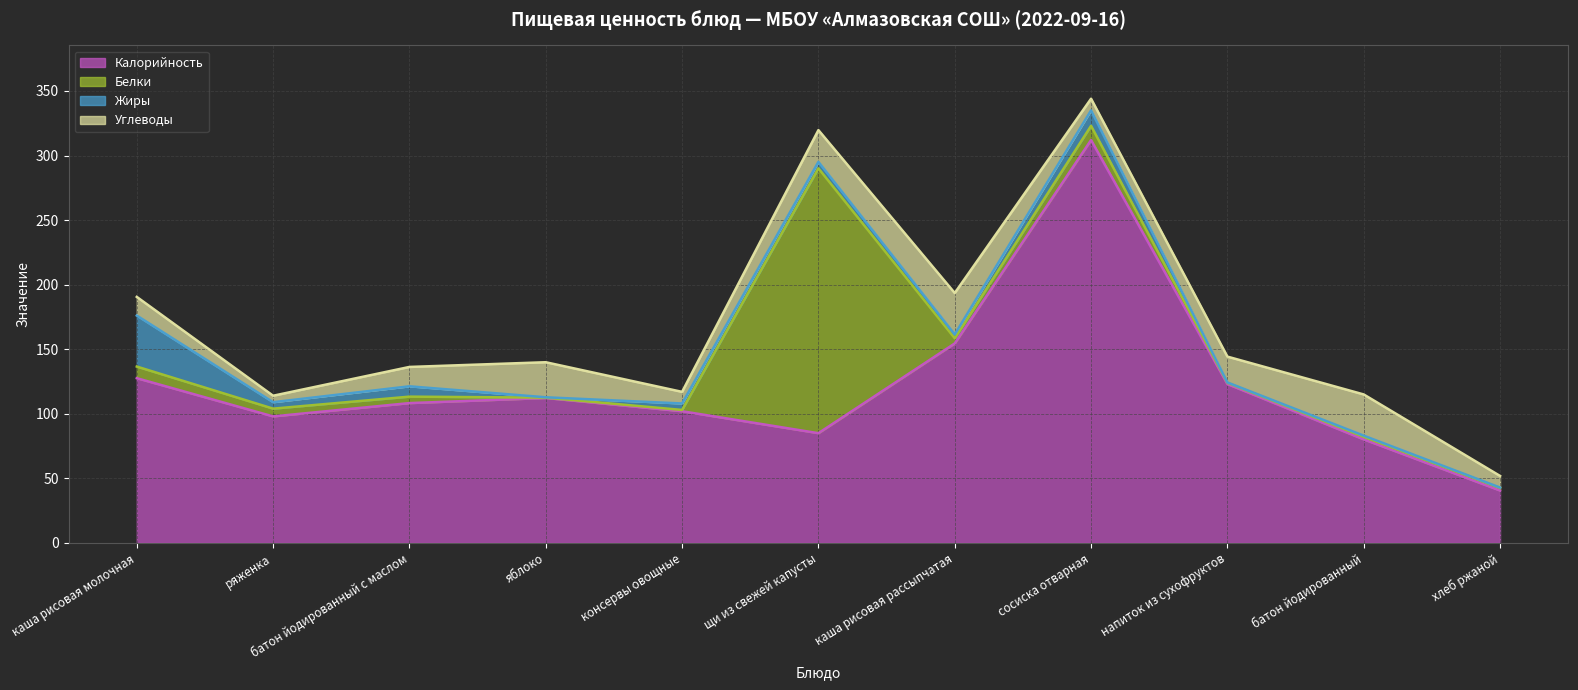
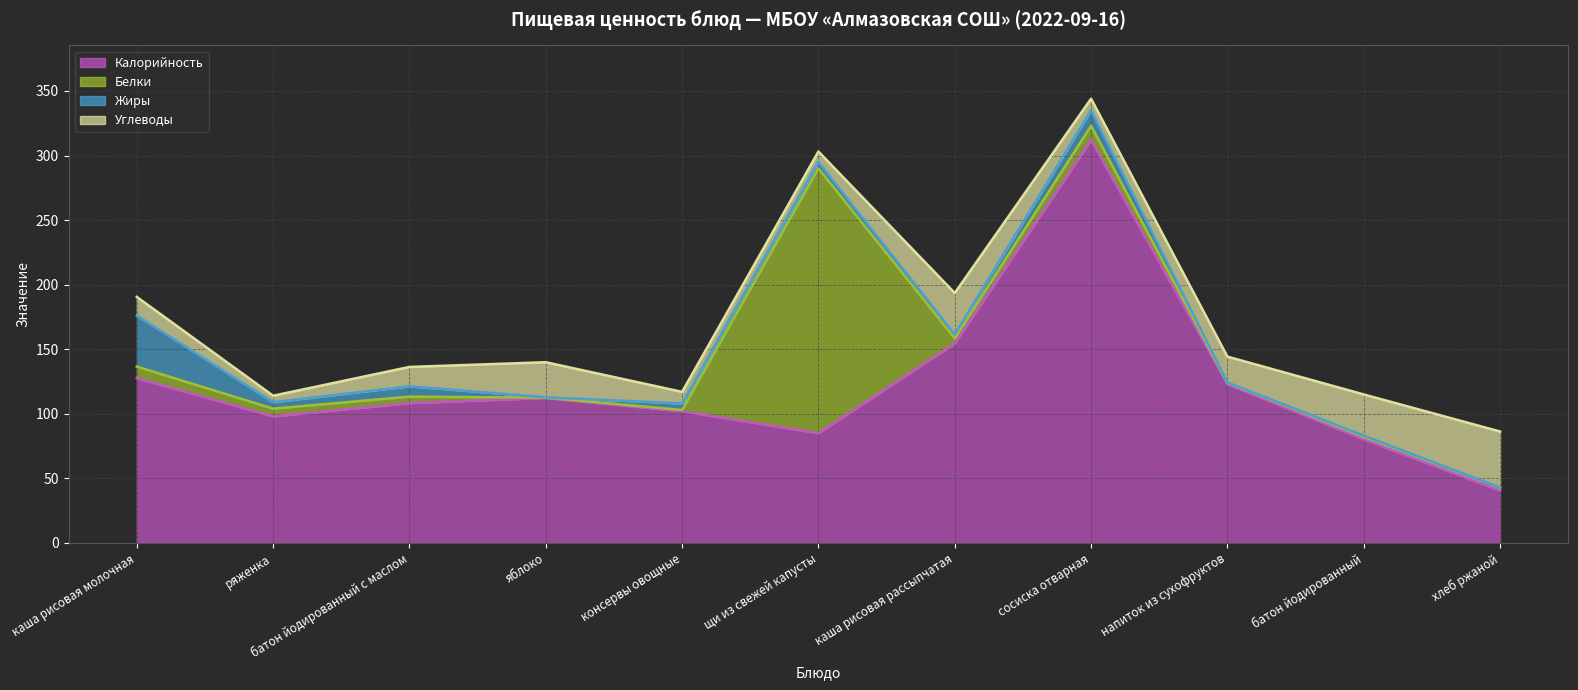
Углеводы, щи из свежей капусты: 25 -> 8
Углеводы, хлеб ржаной: 9 -> 43
